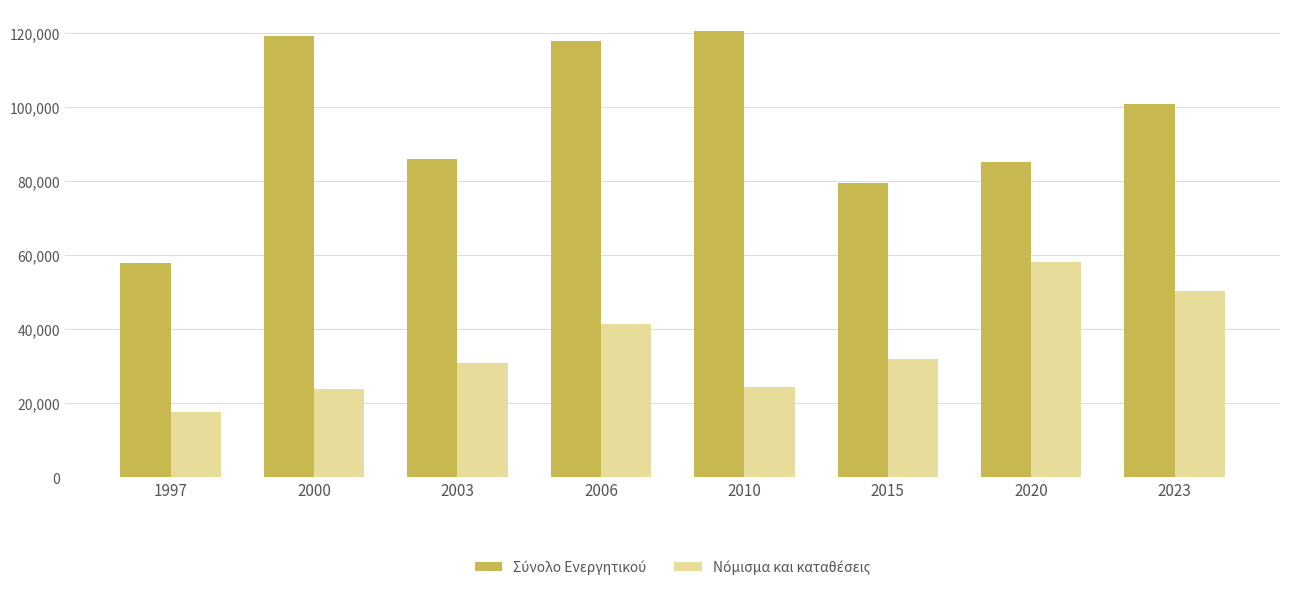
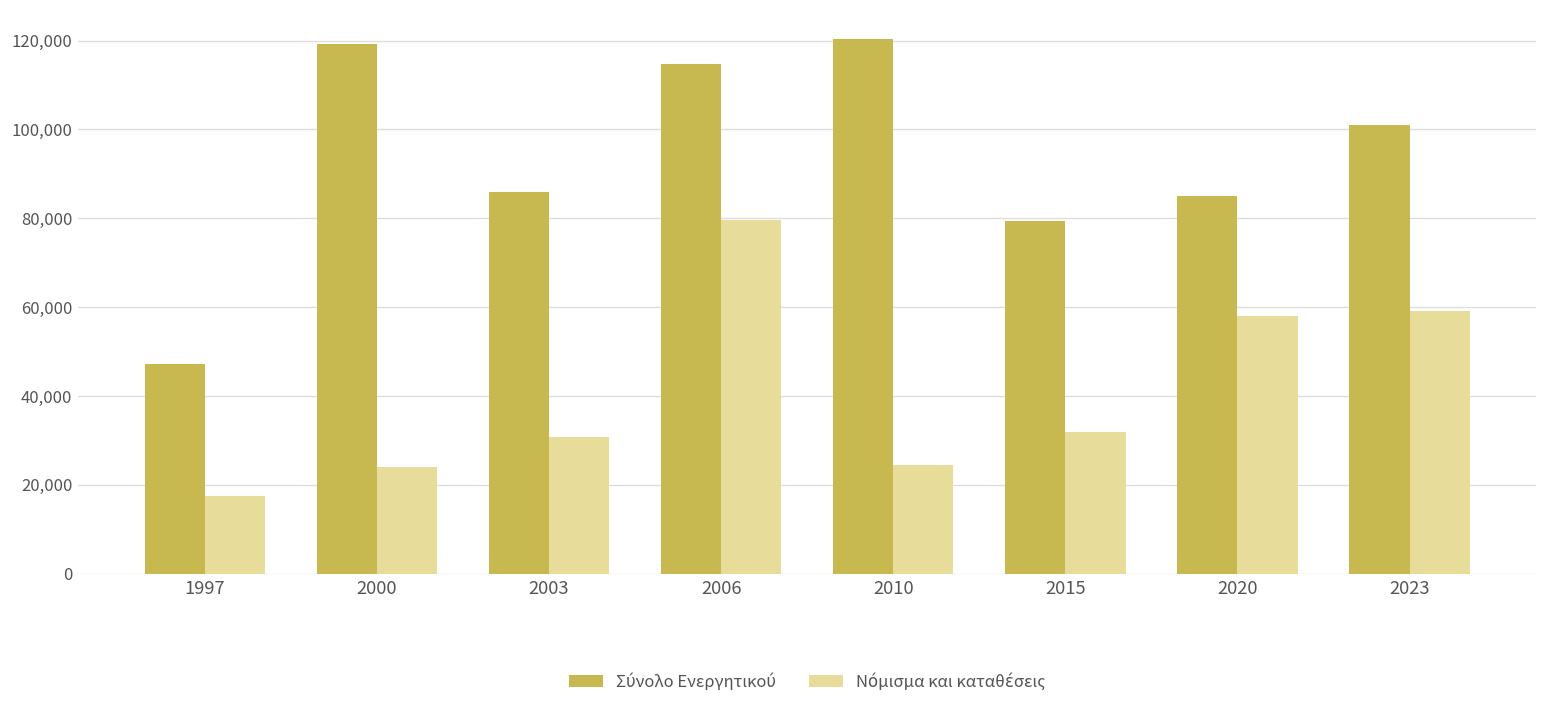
Σύνολο Ενεργητικού, 1997: 58,000 -> 47,000
Σύνολο Ενεργητικού, 2006: 118,000 -> 115,000
Νόμισμα και καταθέσεις, 2006: 41,000 -> 80,000
Νόμισμα και καταθέσεις, 2023: 50,000 -> 59,000
